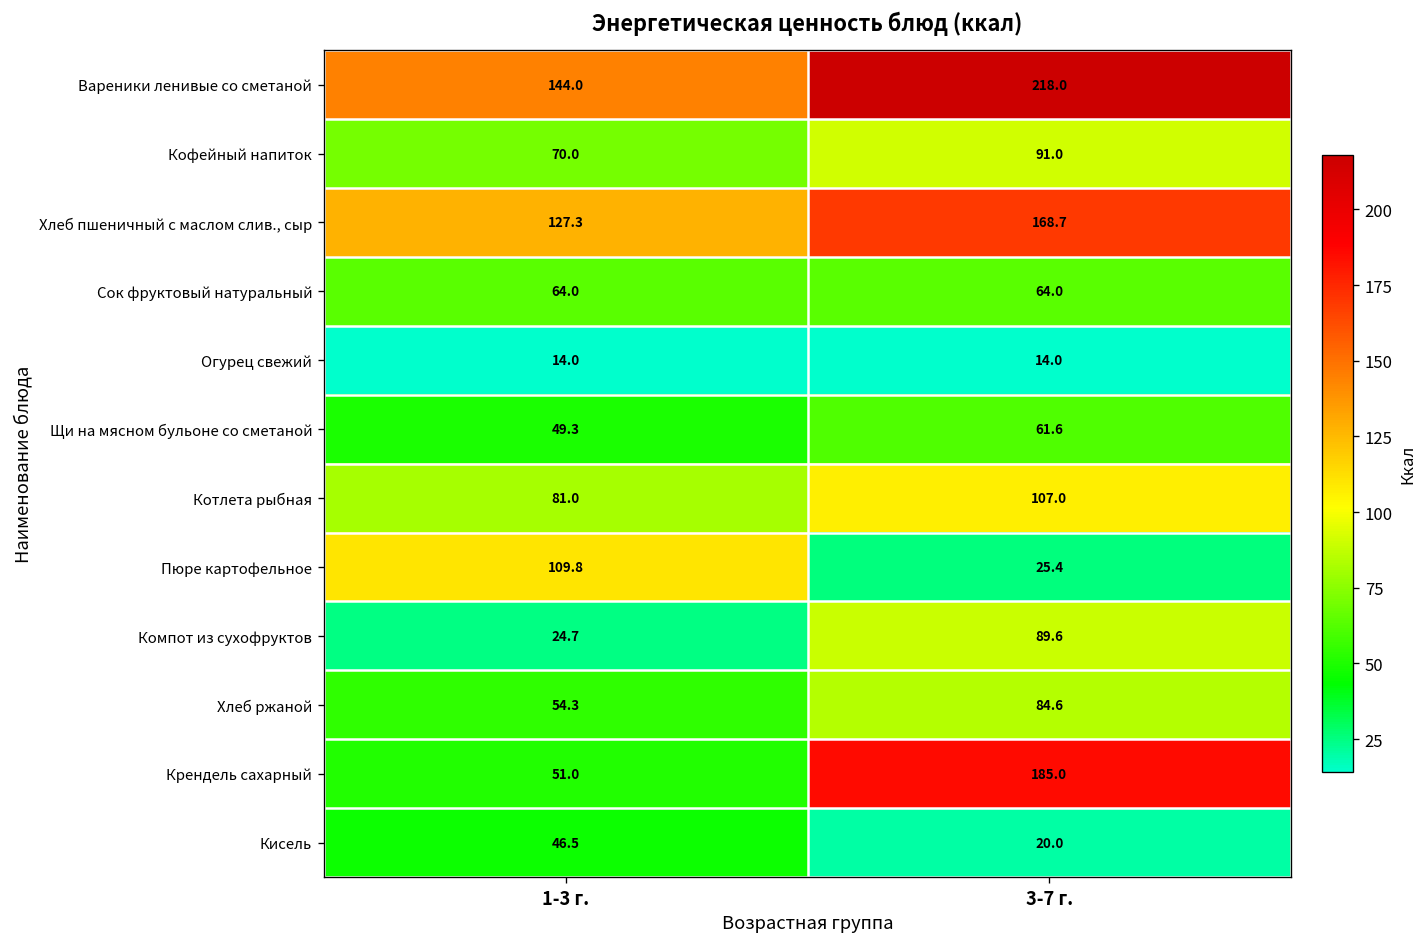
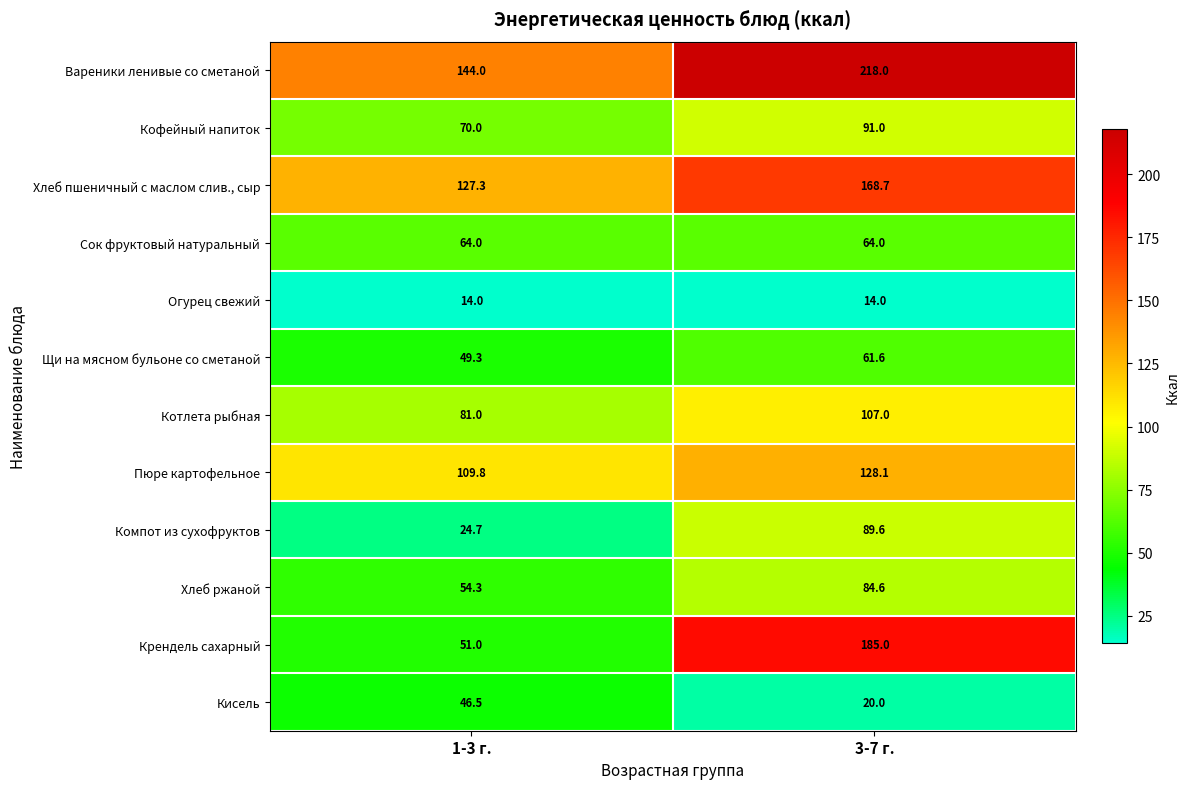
Пюре картофельное, 3-7 г.: 25.4 -> 128.1
